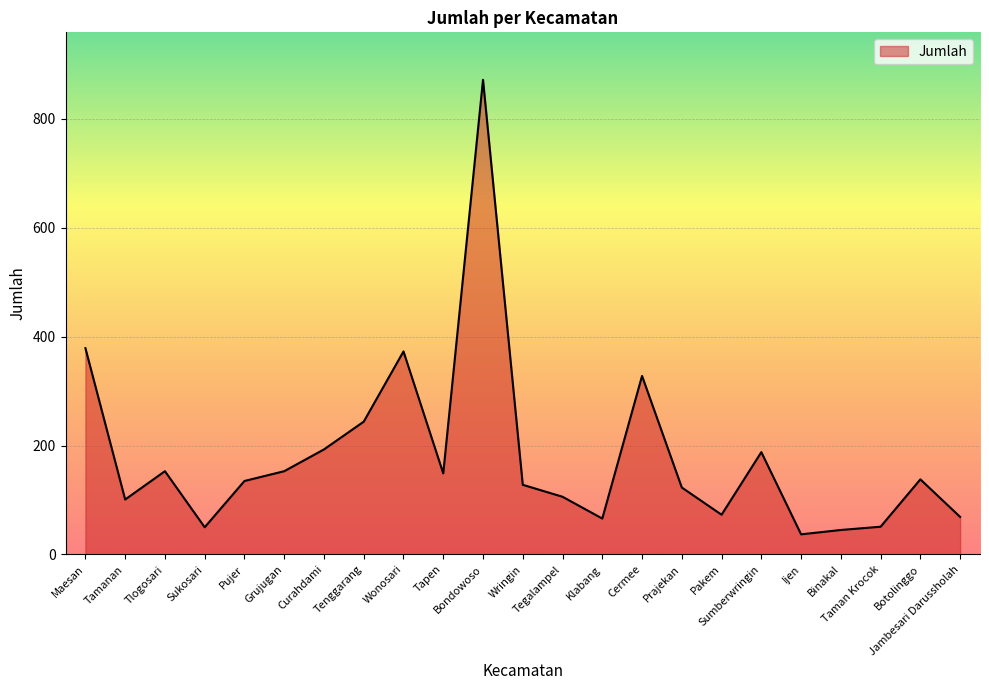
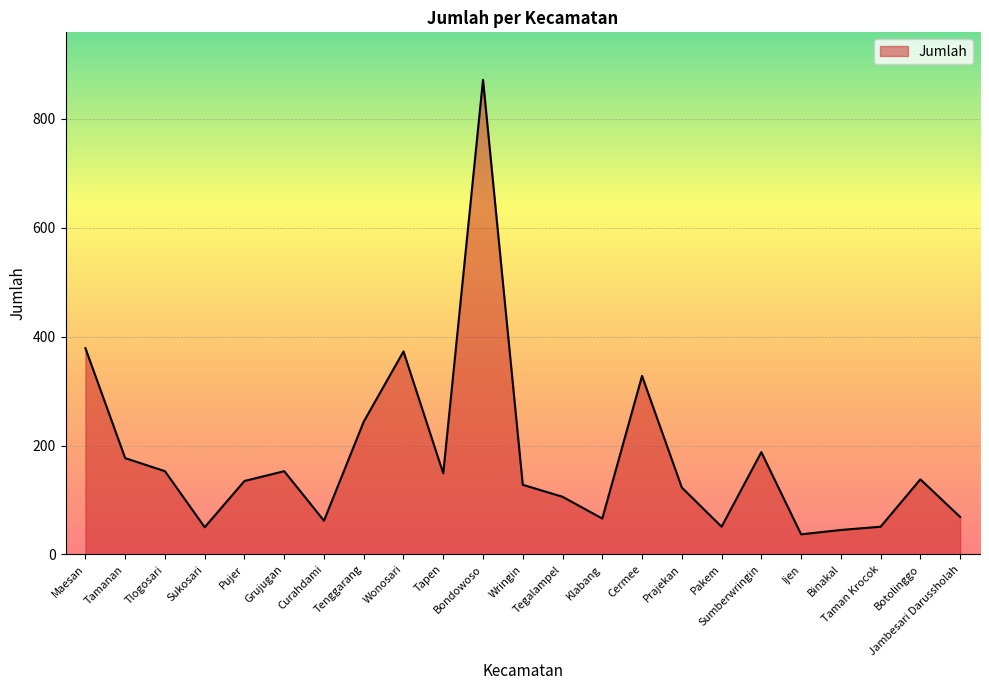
Tamanan: 100 -> 180
Curahdami: 190 -> 60
Pakem: 70 -> 50
